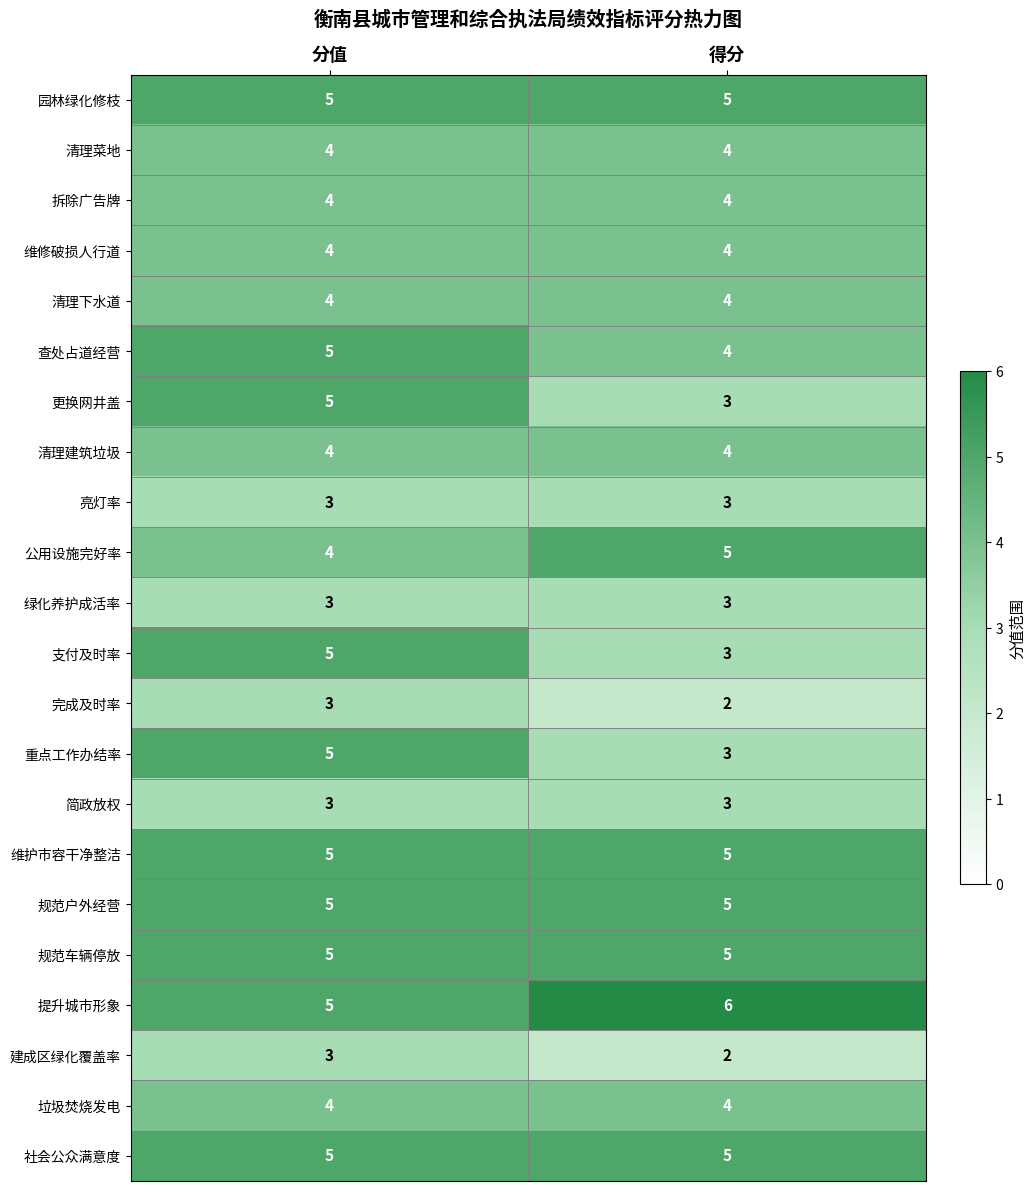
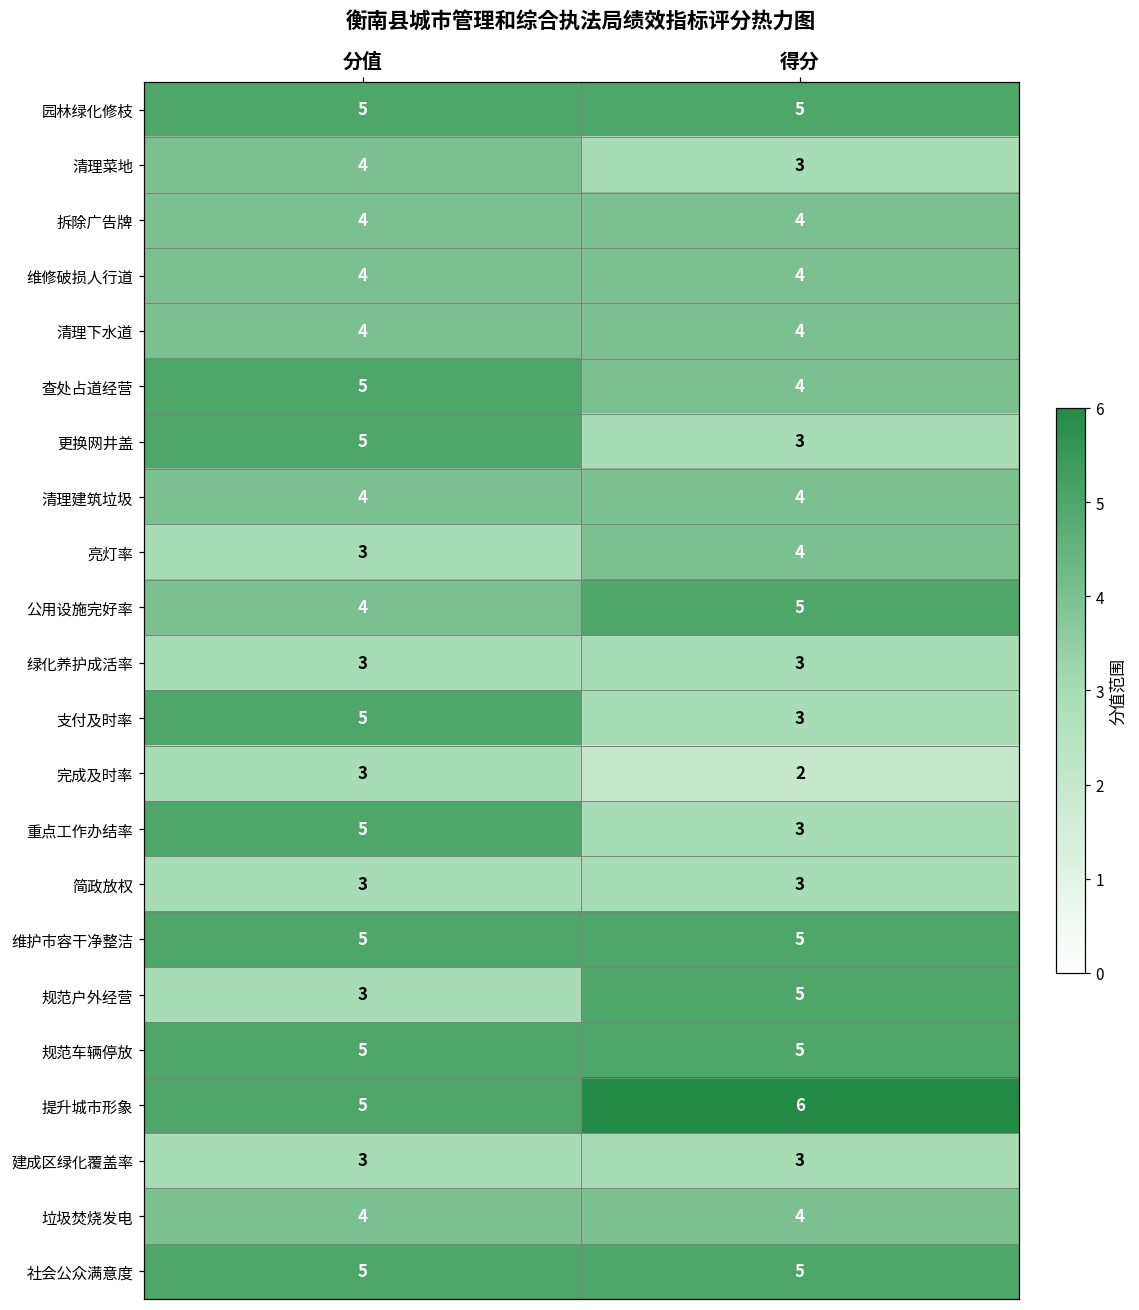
清理菜地, 得分: 4 -> 3
亮灯率, 得分: 3 -> 4
规范户外经营, 分值: 5 -> 3
建成区绿化覆盖率, 得分: 2 -> 3
